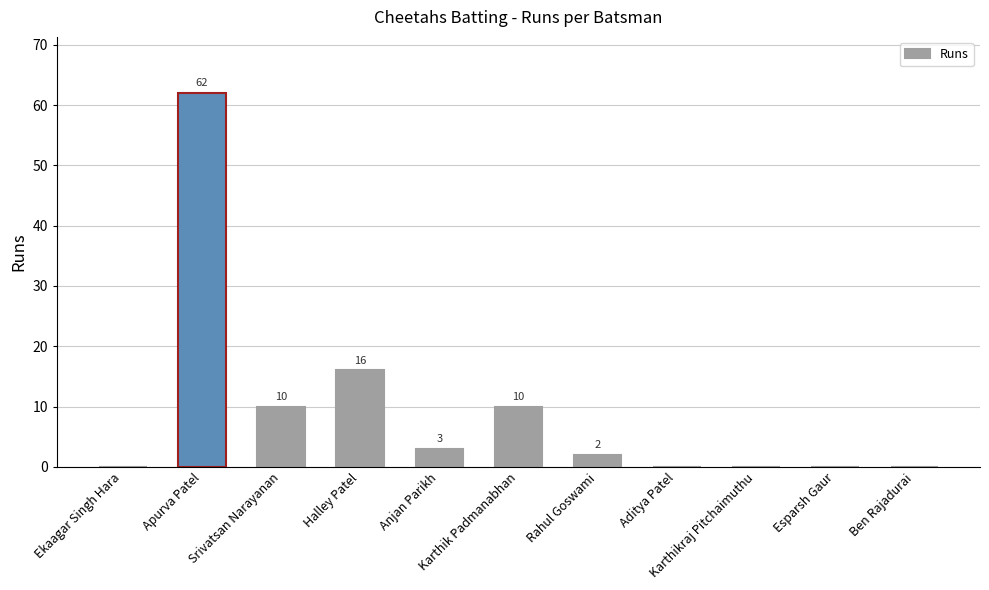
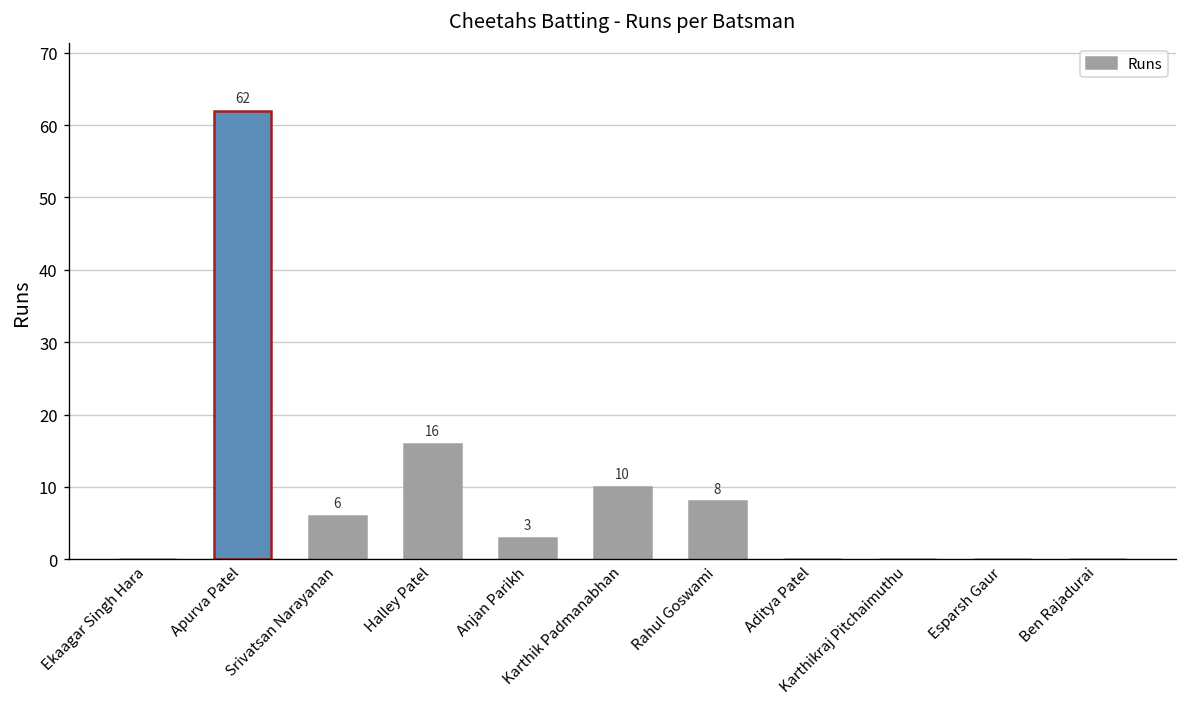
Srivatsan Narayanan: 10 -> 6
Rahul Goswami: 2 -> 8
